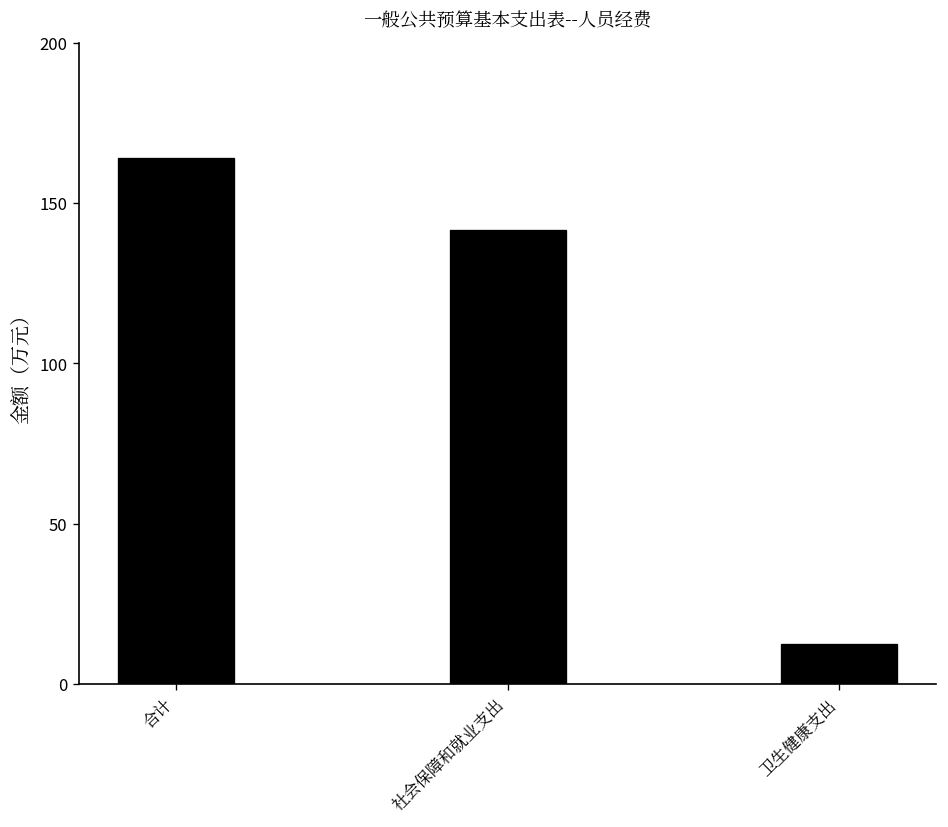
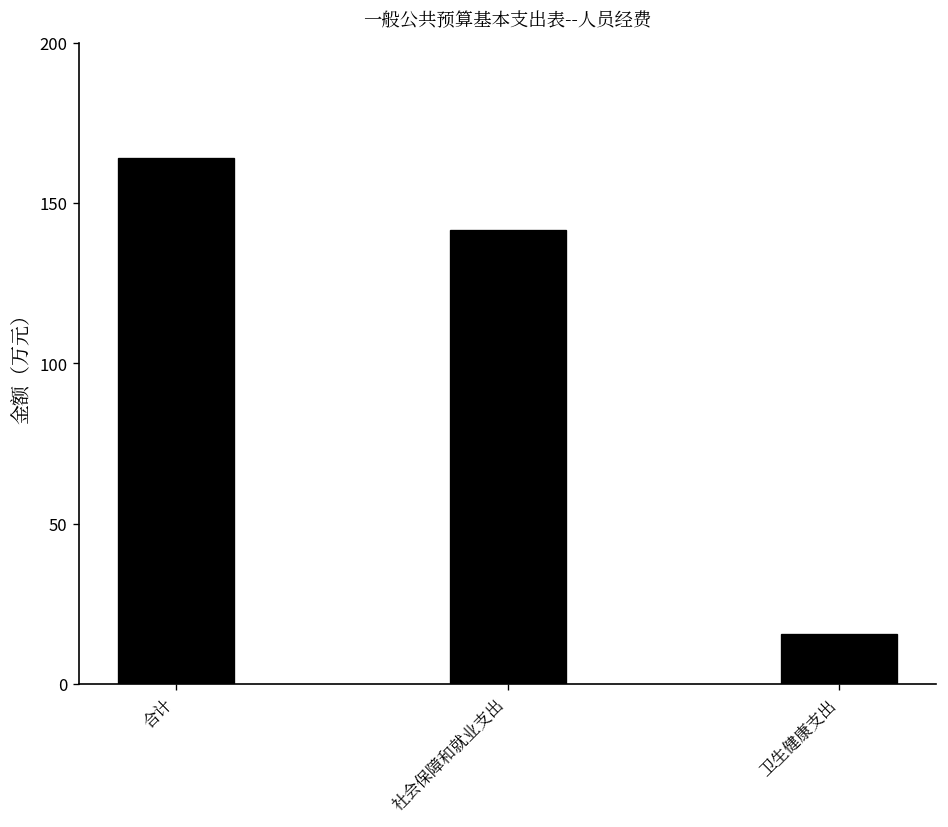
卫生健康支出: 12 -> 16
